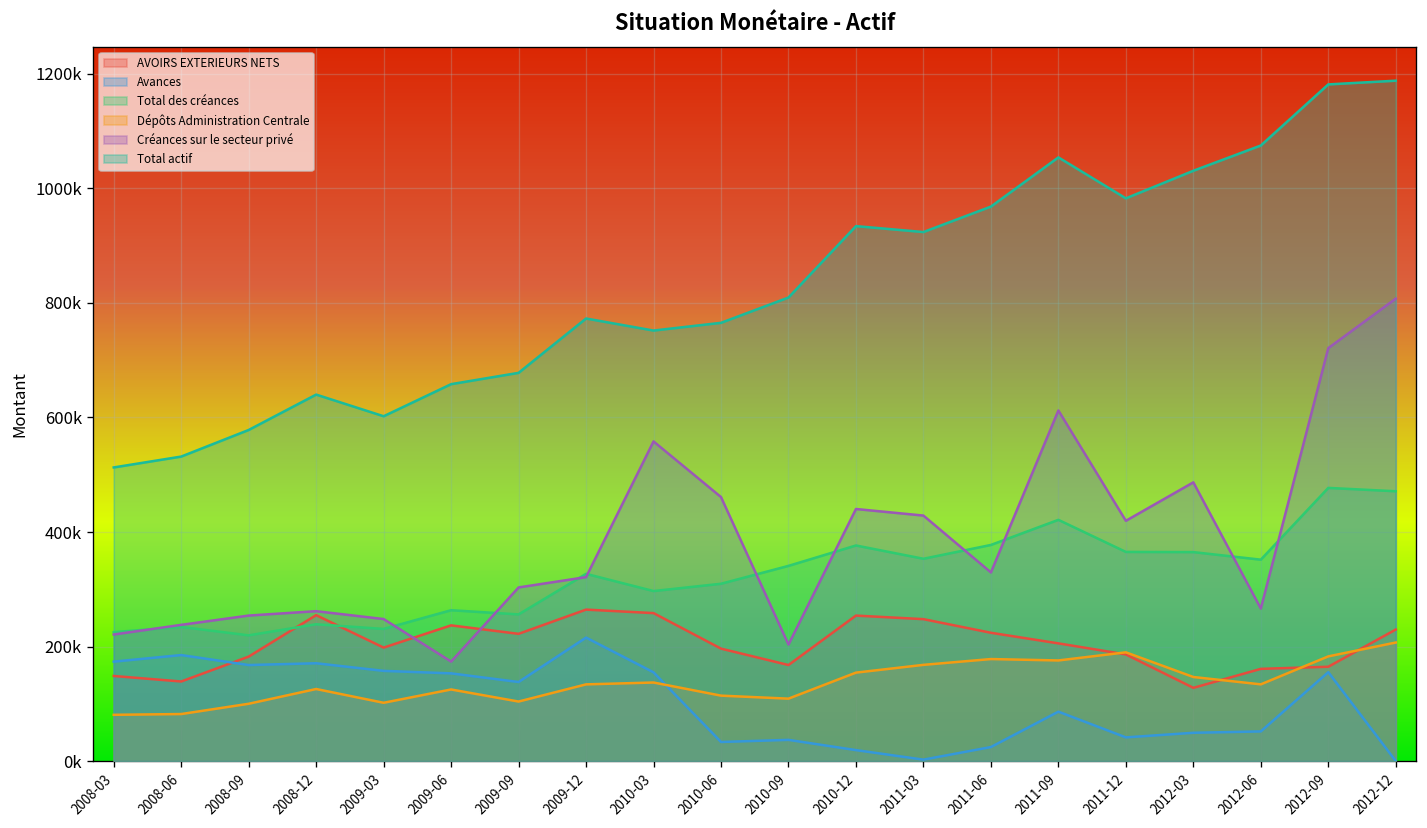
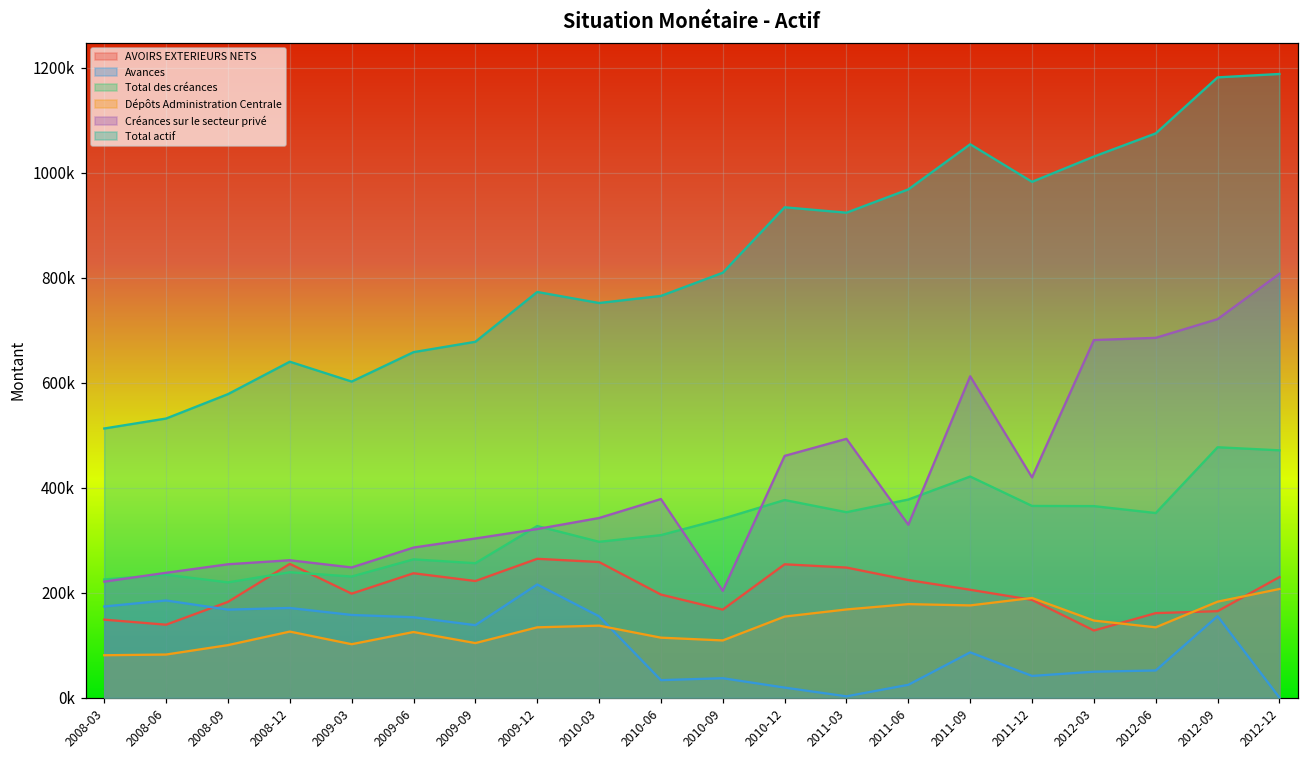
Créances sur le secteur privé, 2009-06: 170000 -> 290000
Créances sur le secteur privé, 2010-03: 560000 -> 340000
Créances sur le secteur privé, 2010-06: 460000 -> 380000
Créances sur le secteur privé, 2010-12: 440000 -> 460000
Créances sur le secteur privé, 2011-03: 430000 -> 490000
Créances sur le secteur privé, 2012-03: 490000 -> 680000
Créances sur le secteur privé, 2012-06: 270000 -> 690000
